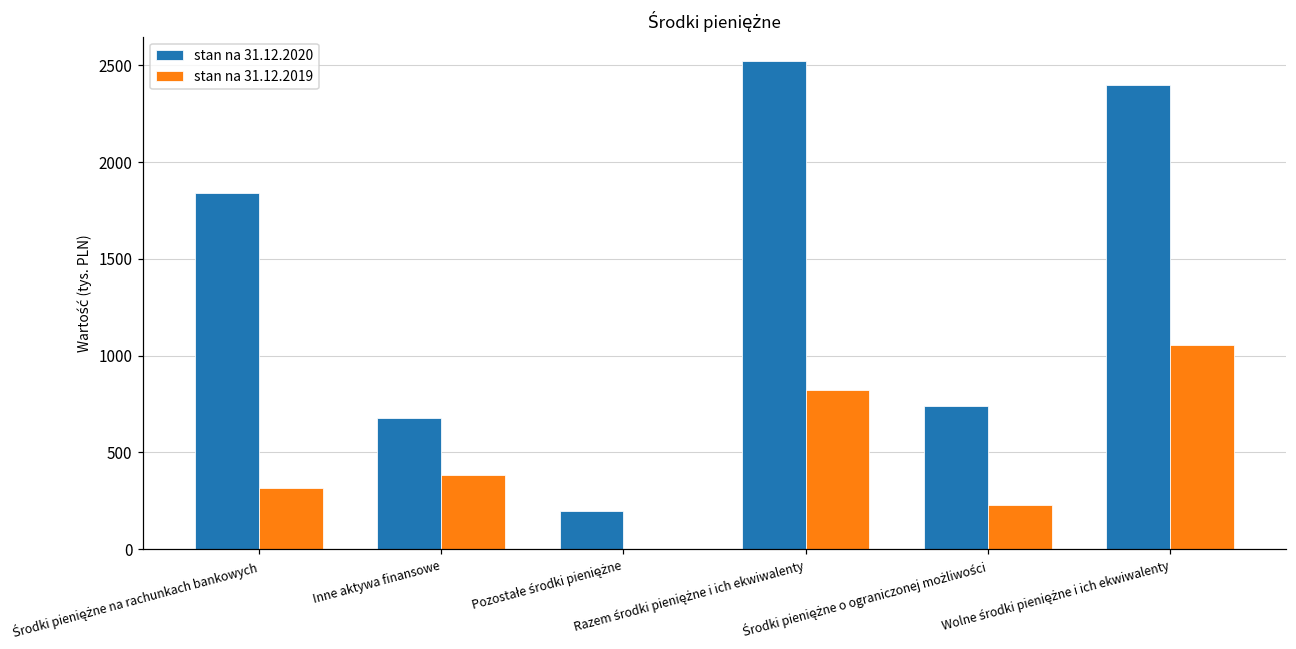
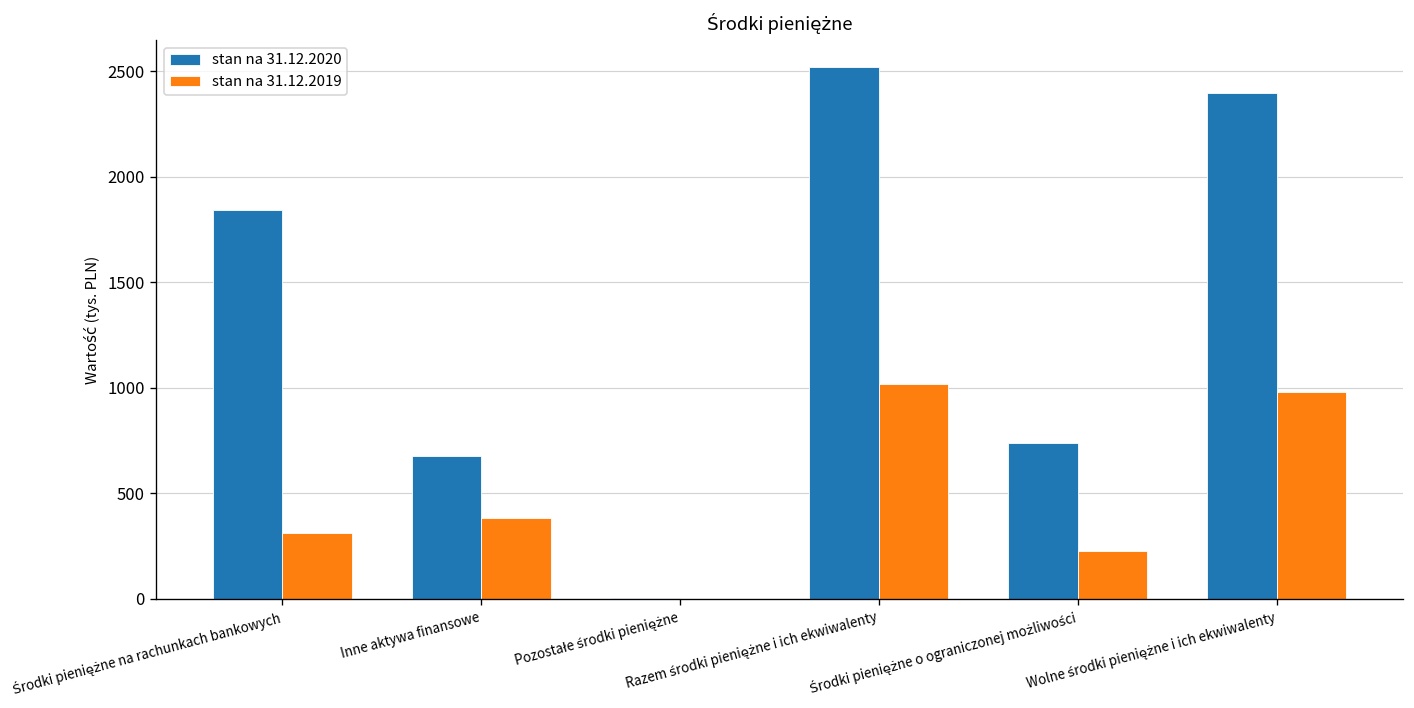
stan na 31.12.2020, Pozostałe środki pieniężne: 200 -> 10
stan na 31.12.2019, Razem środki pieniężne i ich ekwiwalenty: 820 -> 1020
stan na 31.12.2019, Wolne środki pieniężne i ich ekwiwalenty: 1050 -> 980
